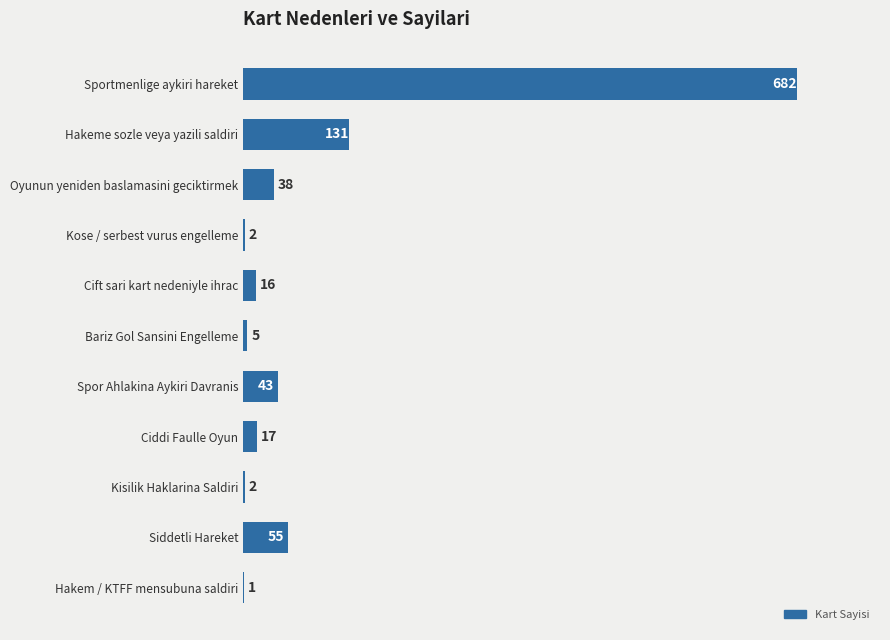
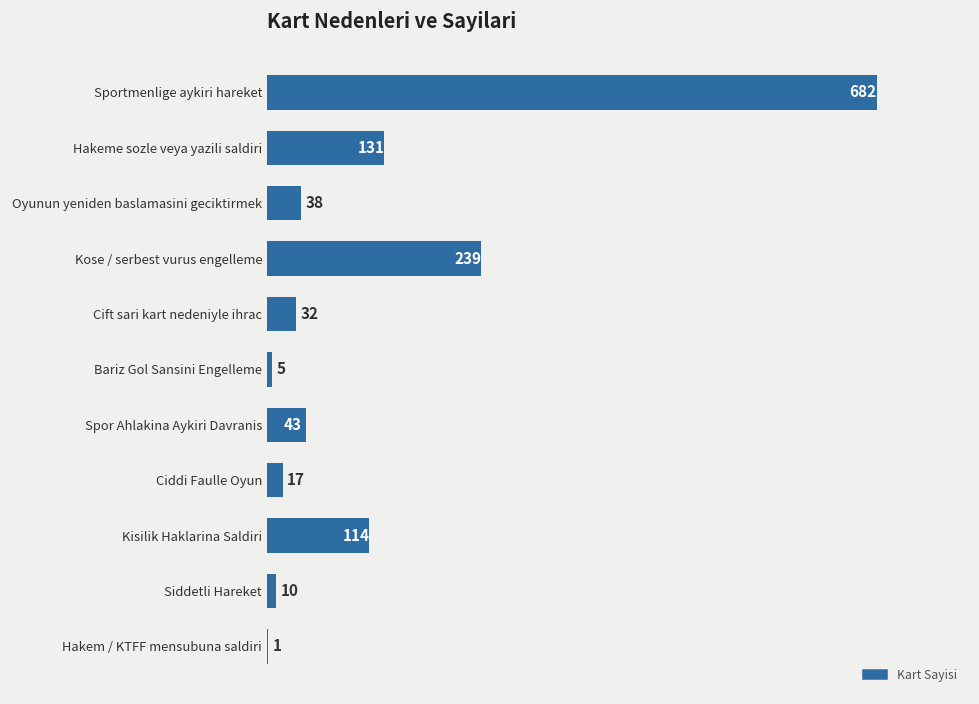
Kose / serbest vurus engelleme: 2 -> 239
Cift sari kart nedeniyle ihrac: 16 -> 32
Kisilik Haklarina Saldiri: 2 -> 114
Siddetli Hareket: 55 -> 10
